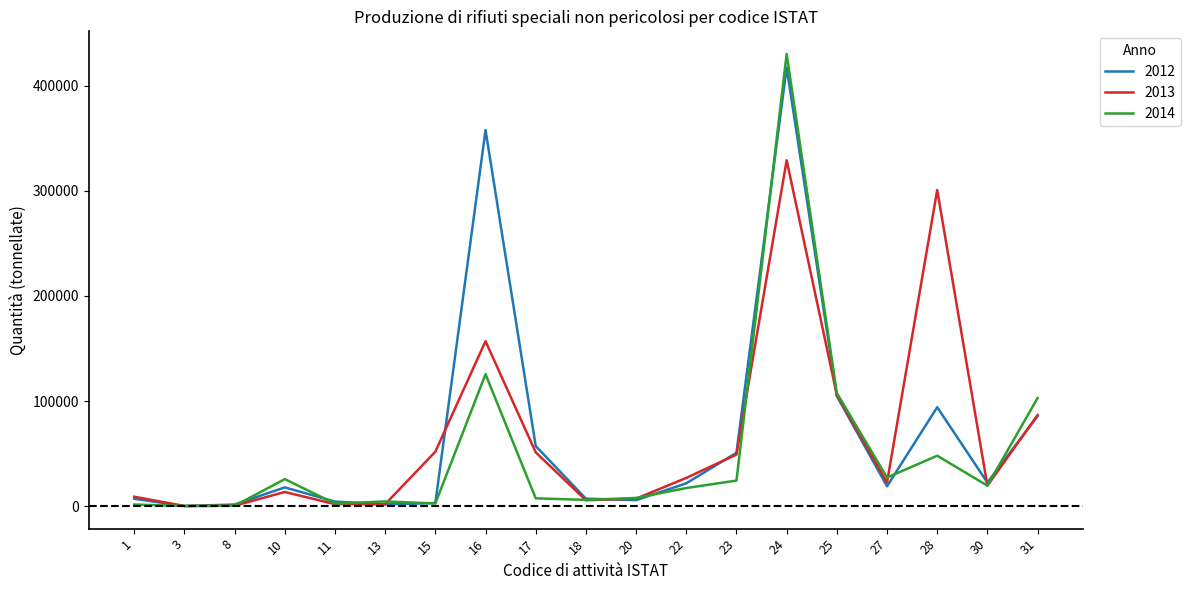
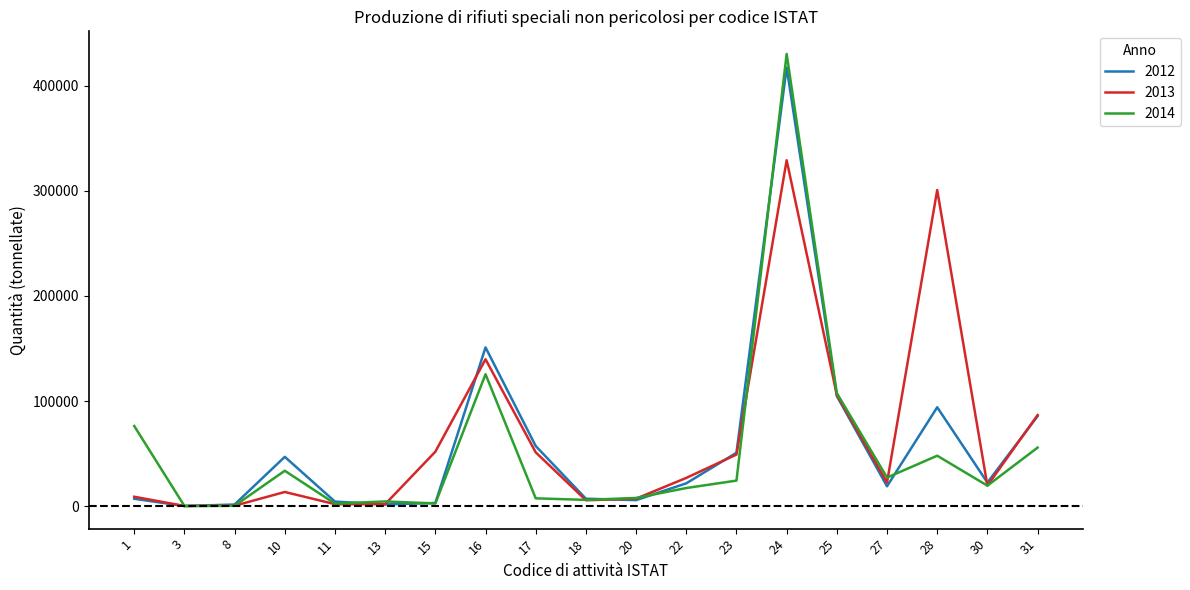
2014, 1: 2000 -> 76000
2012, 10: 18000 -> 47000
2014, 10: 26000 -> 34000
2012, 16: 358000 -> 151000
2013, 16: 157000 -> 140000
2014, 31: 103000 -> 56000
